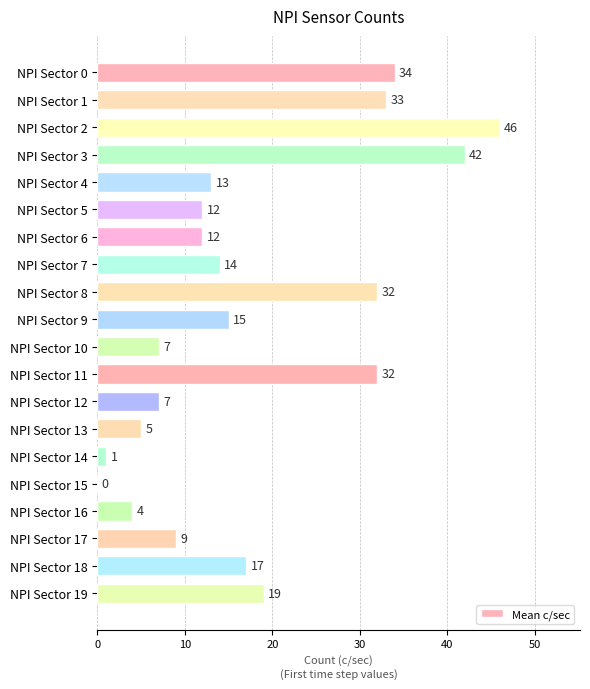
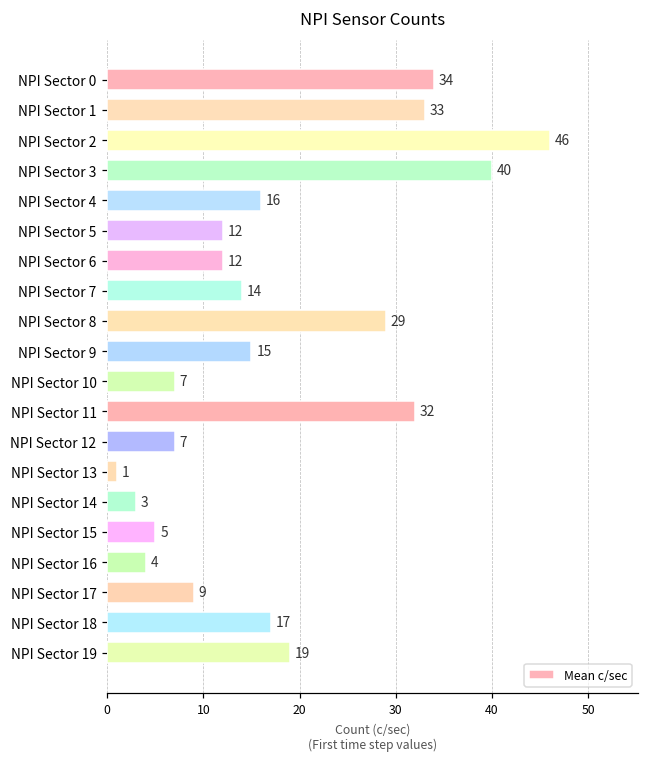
NPI Sector 3: 42 -> 40
NPI Sector 4: 13 -> 16
NPI Sector 8: 32 -> 29
NPI Sector 13: 5 -> 1
NPI Sector 14: 1 -> 3
NPI Sector 15: 0 -> 5
